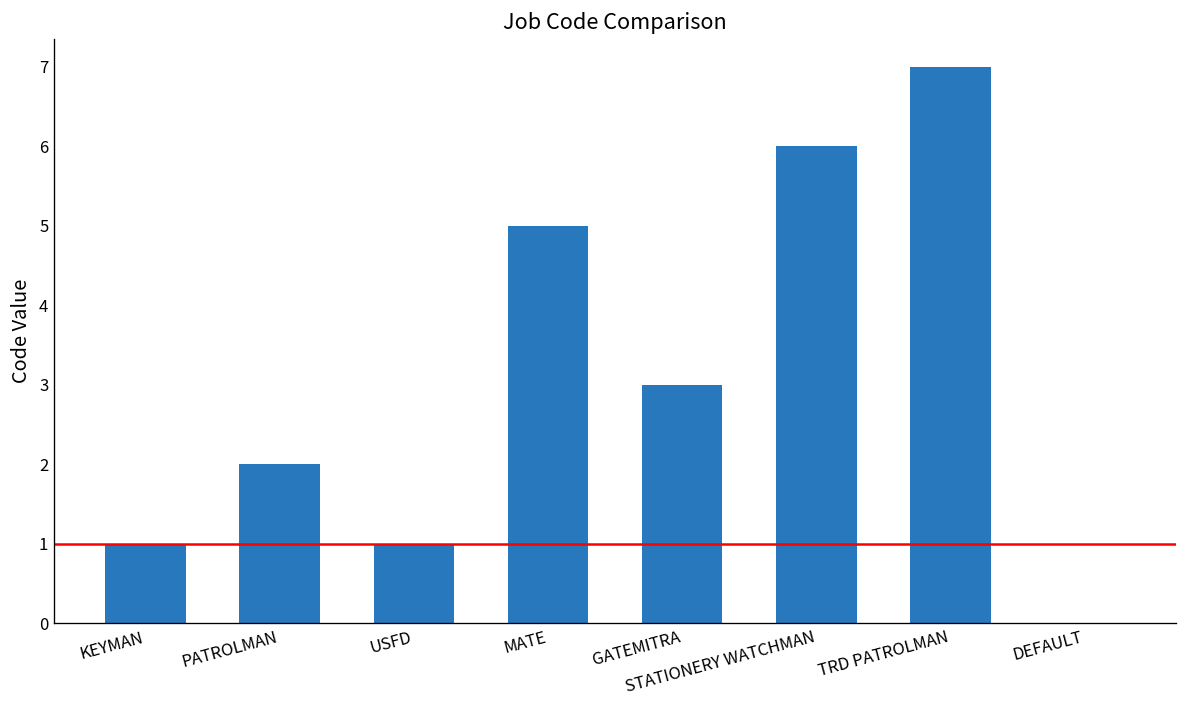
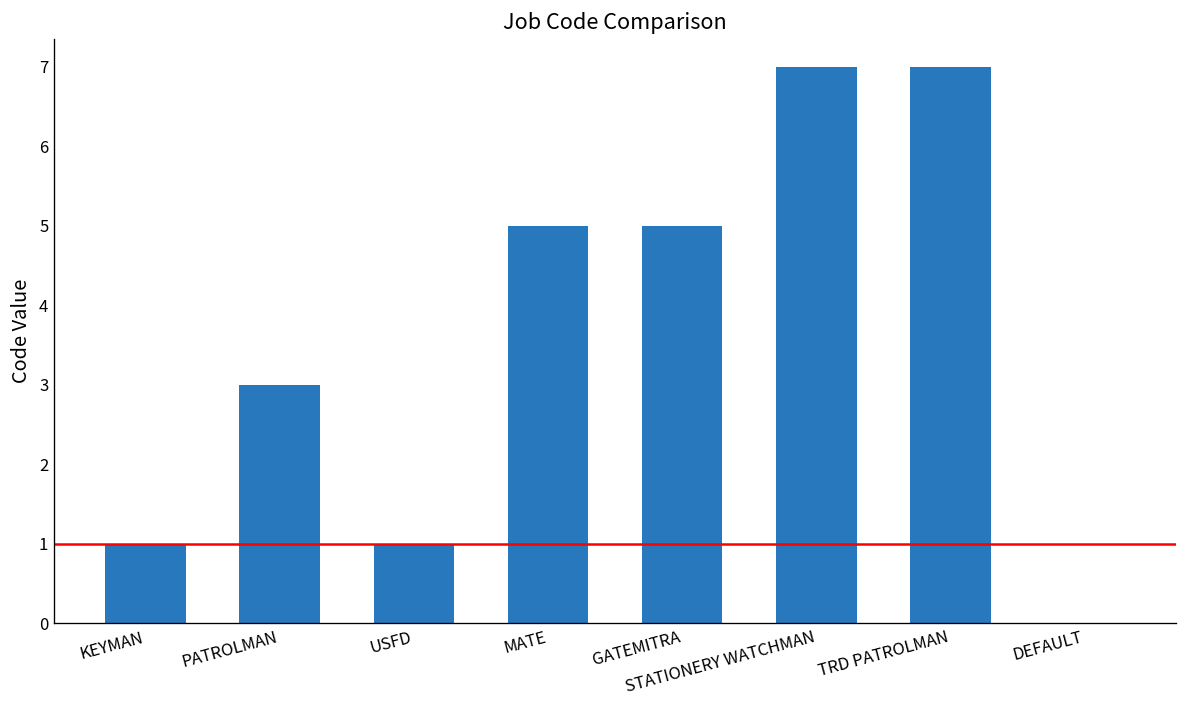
PATROLMAN: 2 -> 3
GATEMITRA: 3 -> 5
STATIONERY WATCHMAN: 6 -> 7
